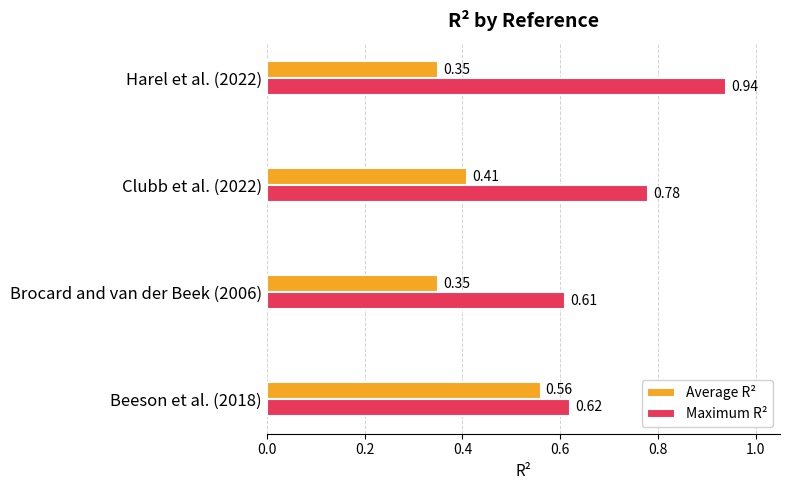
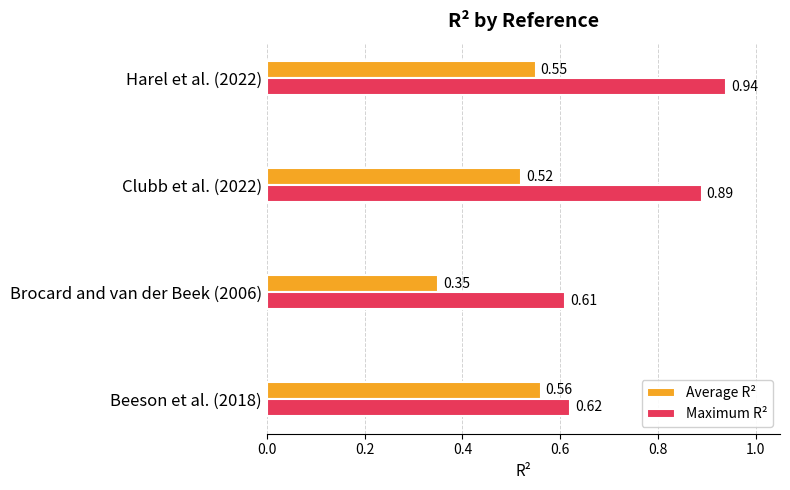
Average R², Harel et al. (2022): 0.35 -> 0.55
Average R², Clubb et al. (2022): 0.41 -> 0.52
Maximum R², Clubb et al. (2022): 0.78 -> 0.89
